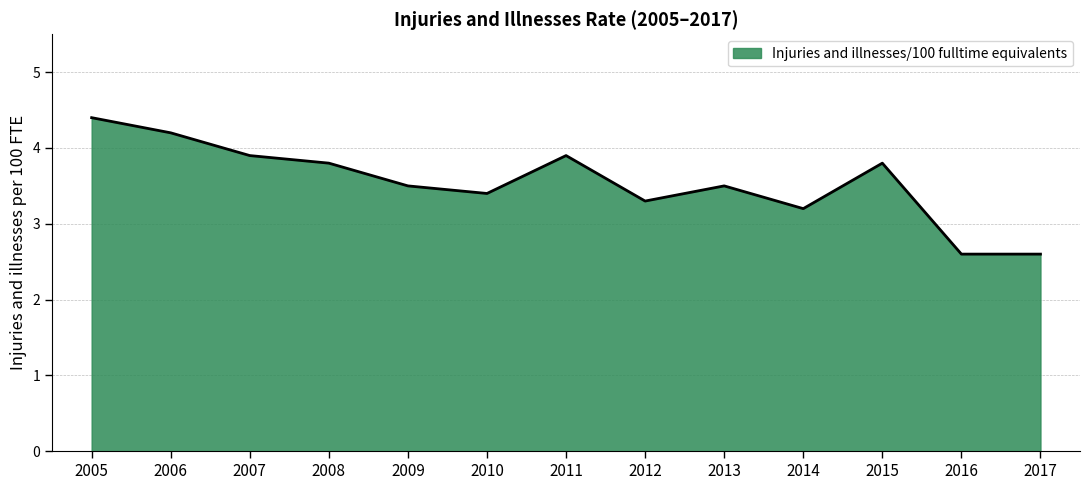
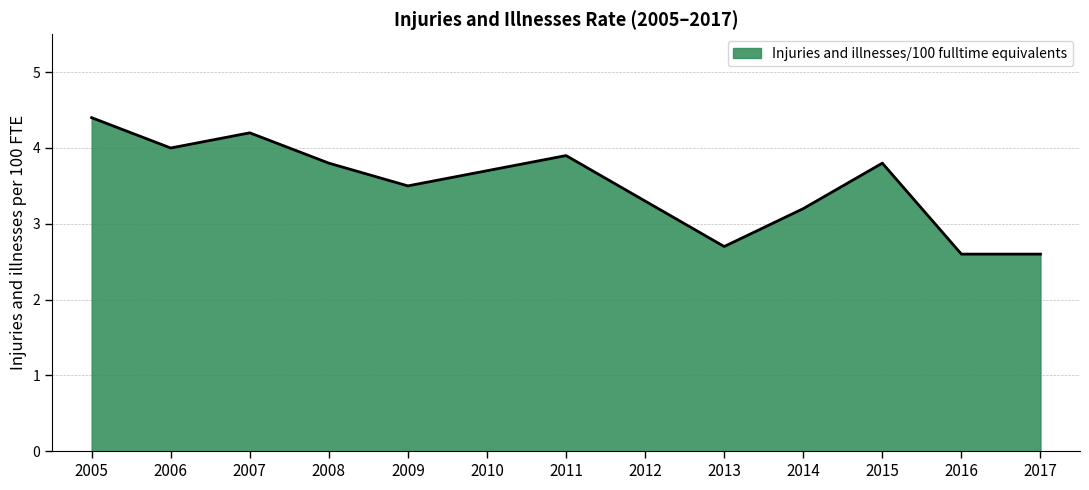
2006: 4.2 -> 4.0
2007: 3.9 -> 4.2
2010: 3.4 -> 3.7
2013: 3.5 -> 2.7
